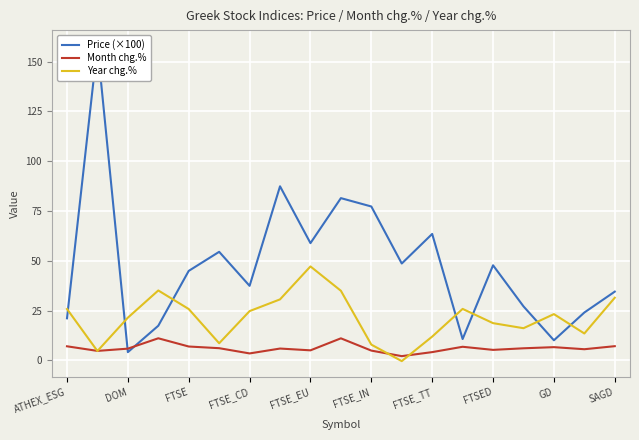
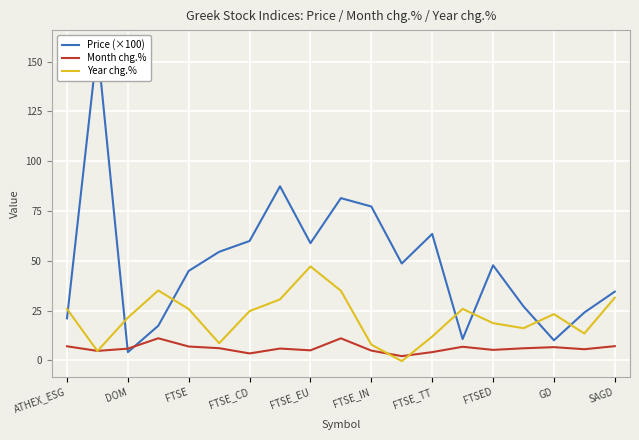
Price (×100), FTSE_CD: 37 -> 60
